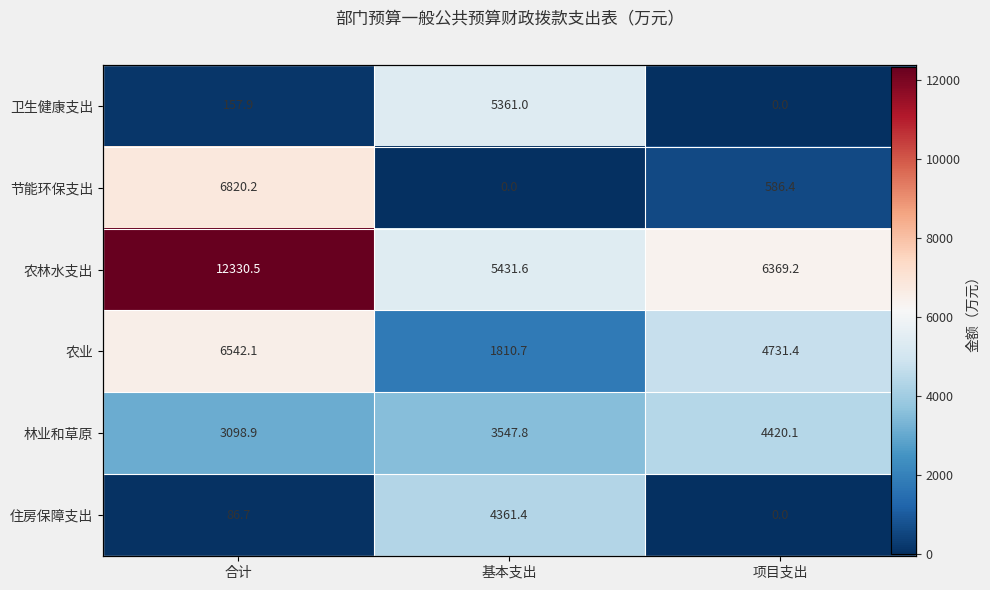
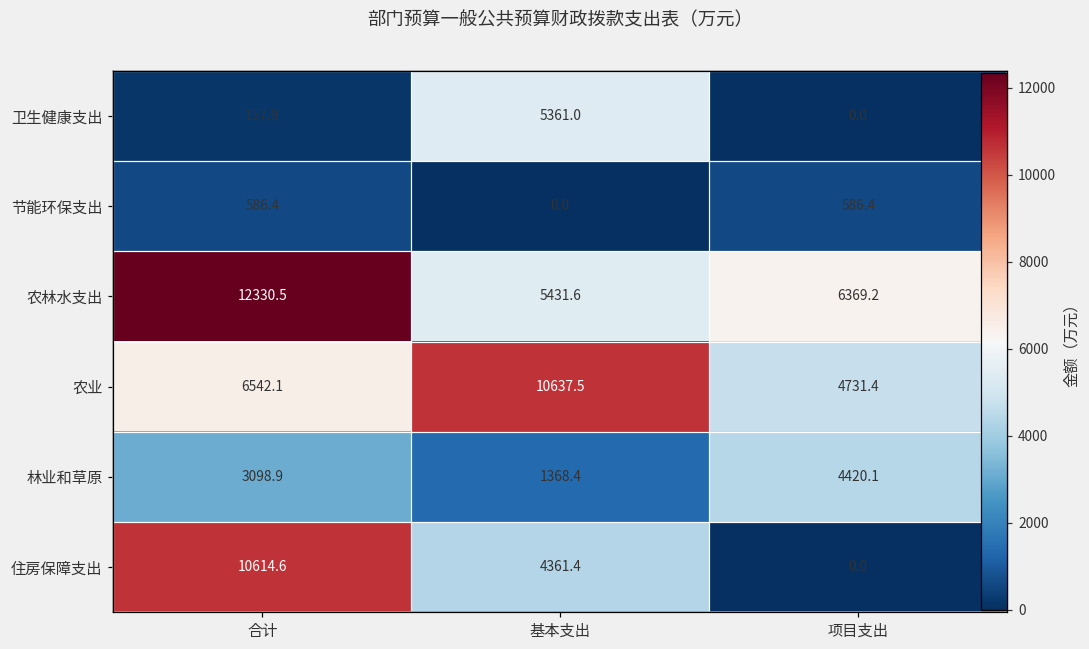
节能环保支出, 合计: 6820.2 -> 586.4
农业, 基本支出: 1810.7 -> 10637.5
林业和草原, 基本支出: 3547.8 -> 1368.4
住房保障支出, 合计: 86.7 -> 10614.6
